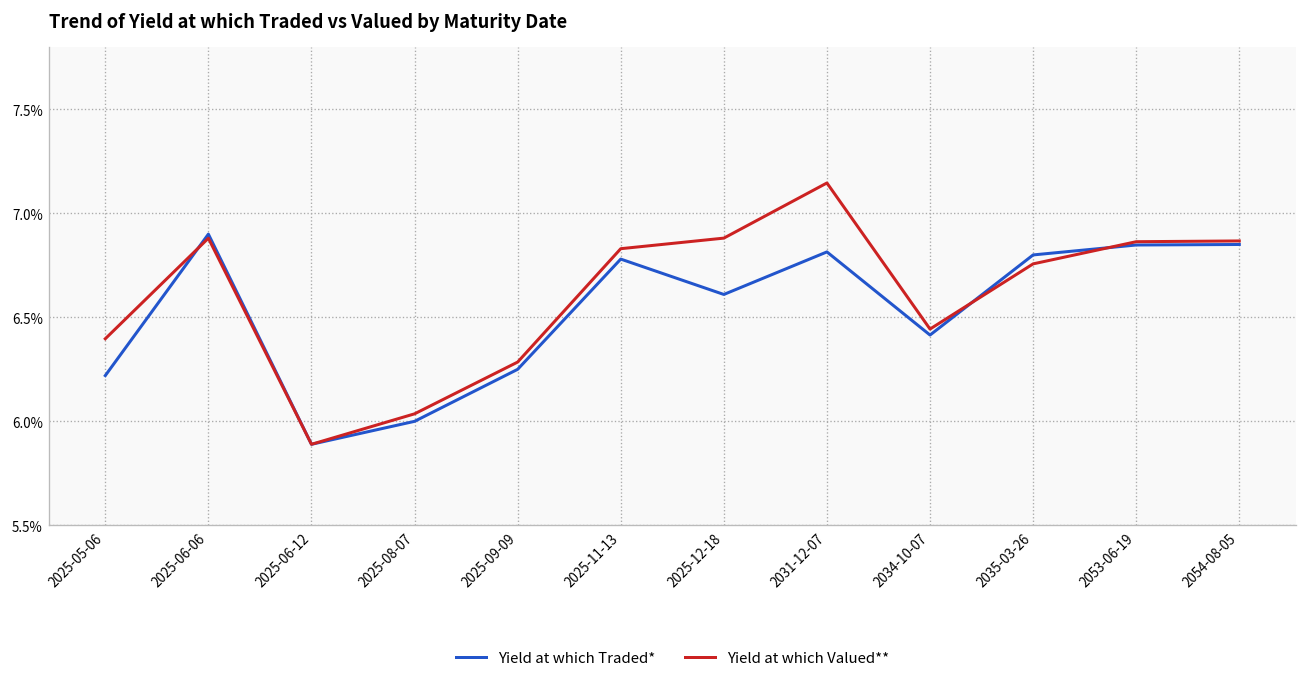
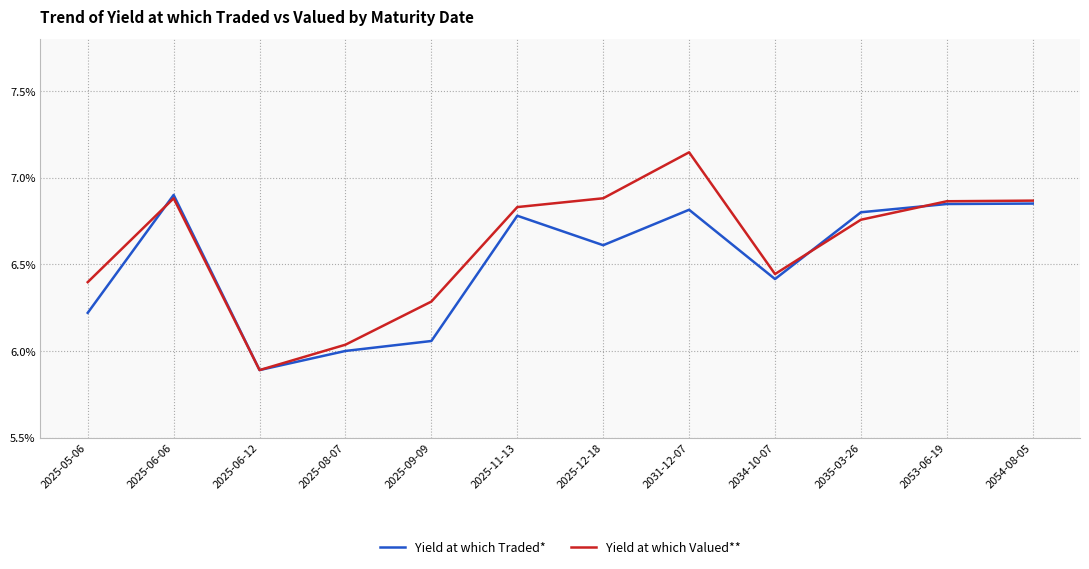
Yield at which Traded*, 2025-09-09: 6.25% -> 6.06%
